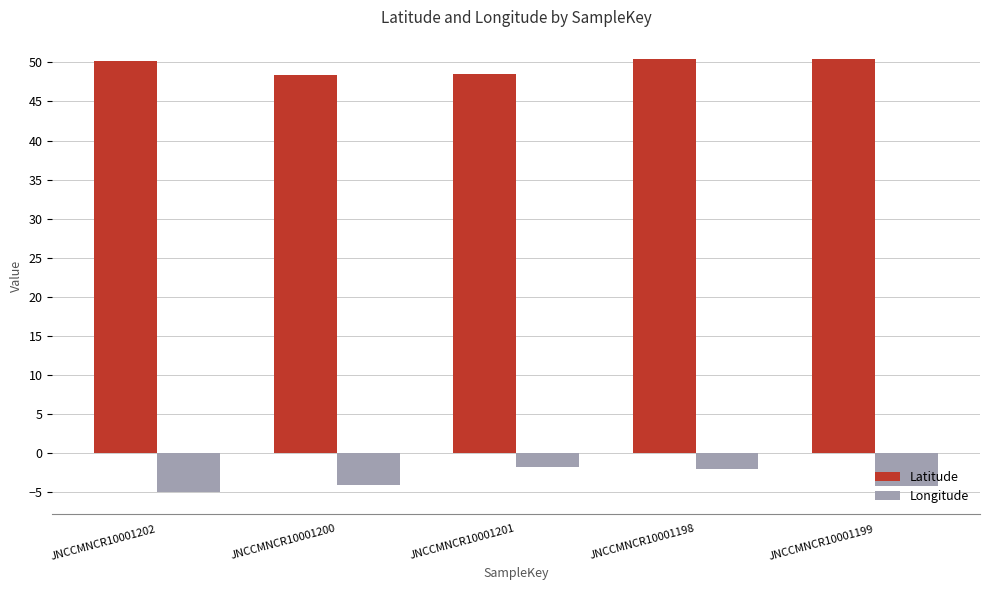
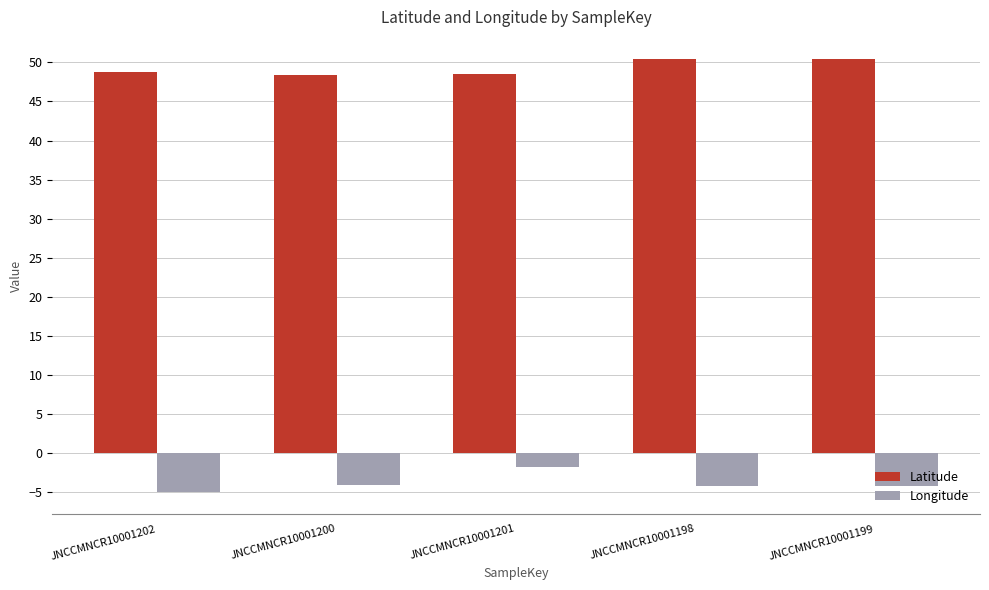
Latitude, JNCCMNCR10001202: 50 -> 49
Longitude, JNCCMNCR10001198: -2 -> -4
